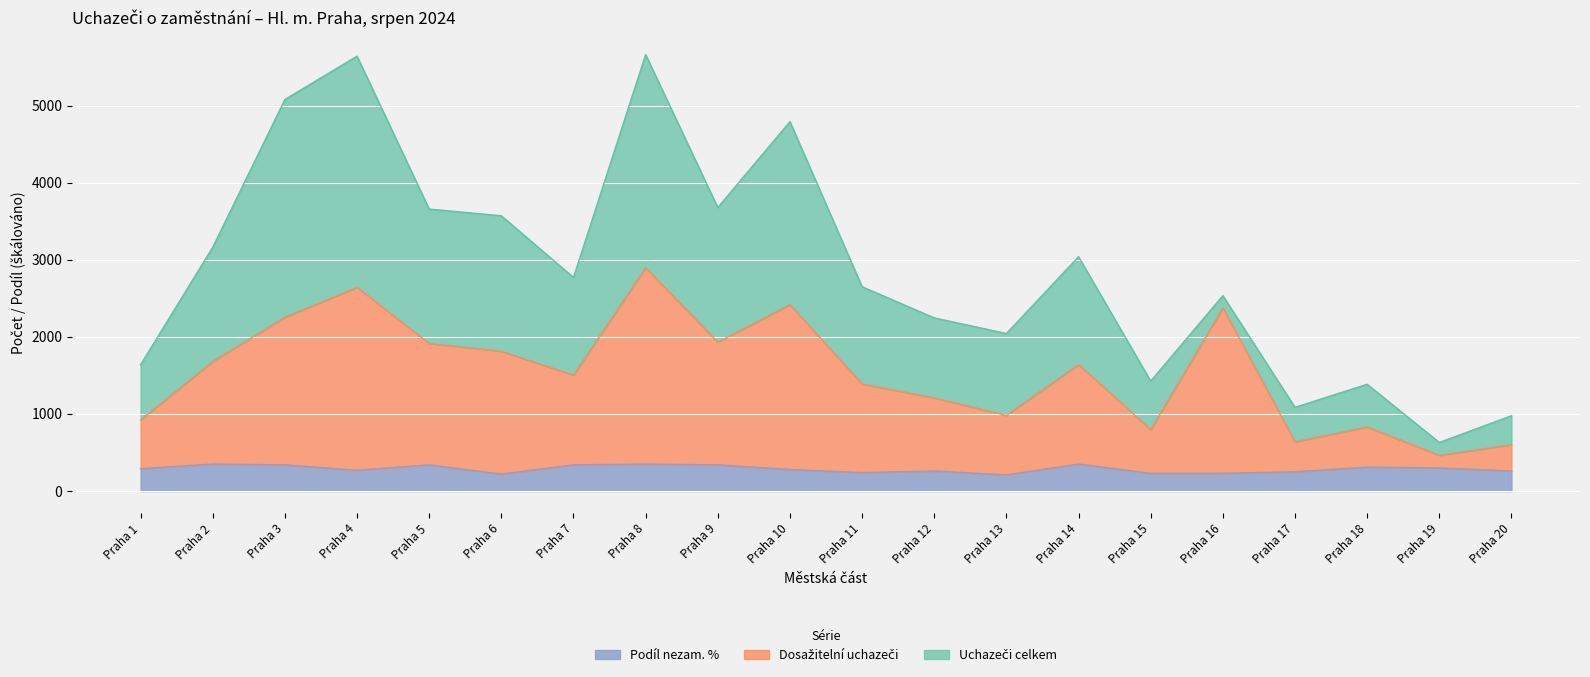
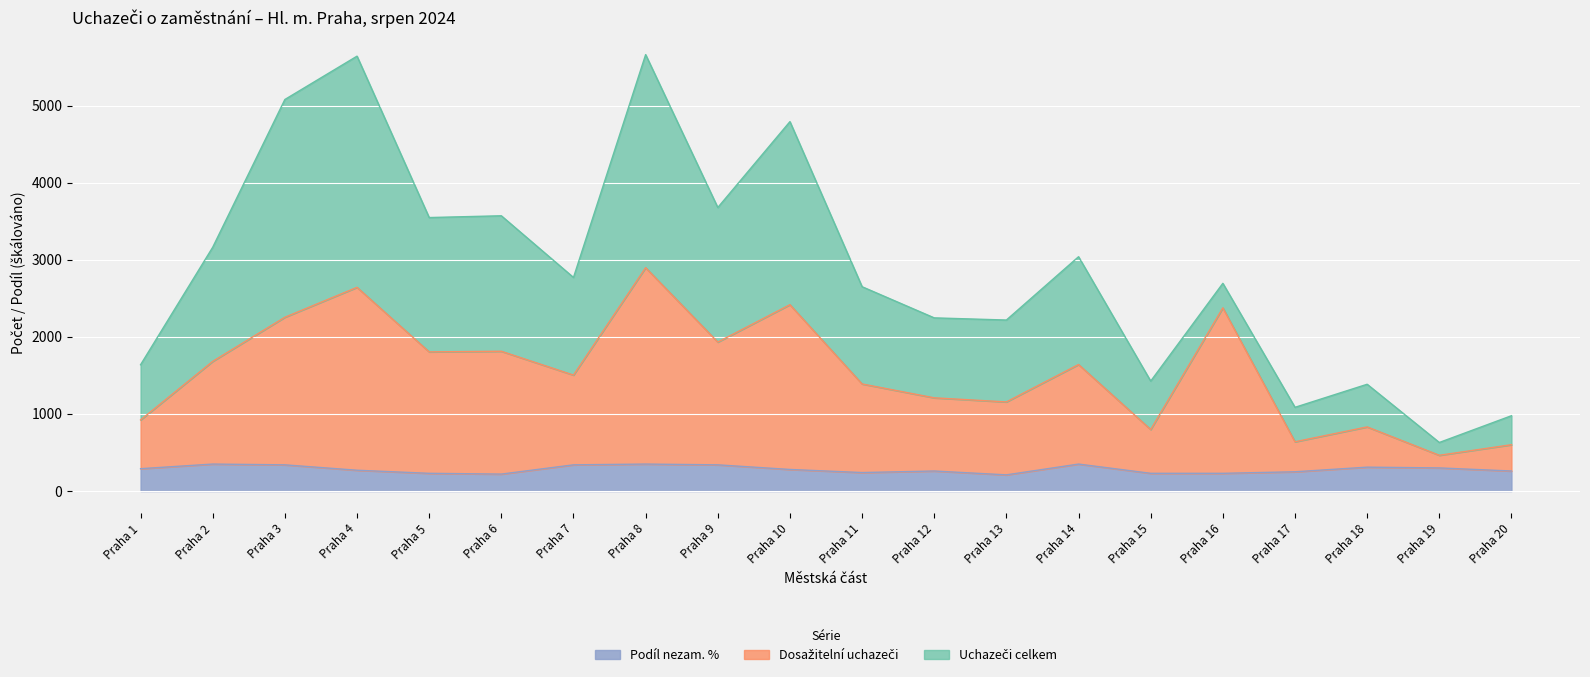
Podíl nezam. %, Praha 5: 300 -> 200
Dosažitelní uchazeči, Praha 13: 800 -> 900
Uchazeči celkem, Praha 16: 200 -> 300
